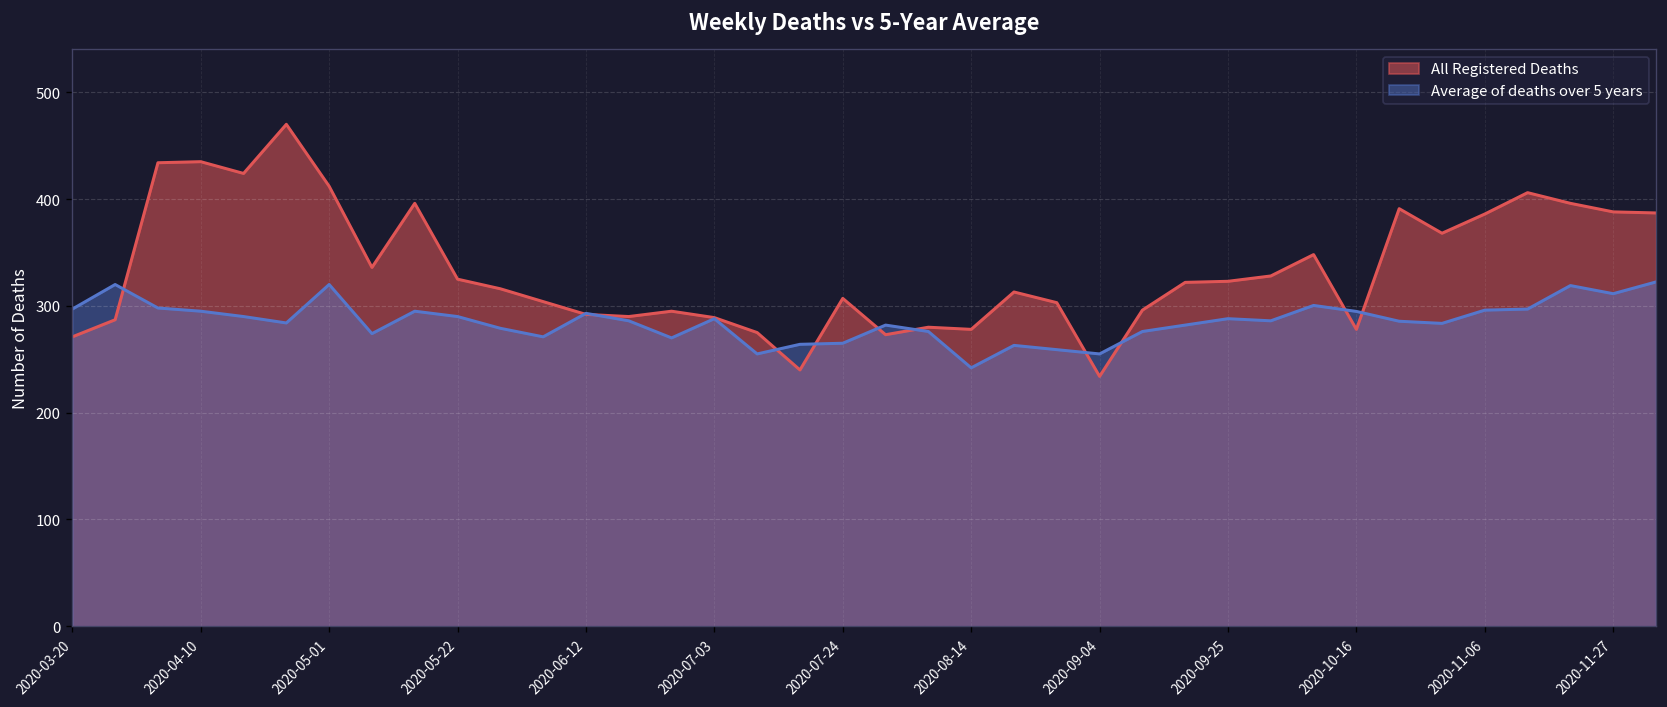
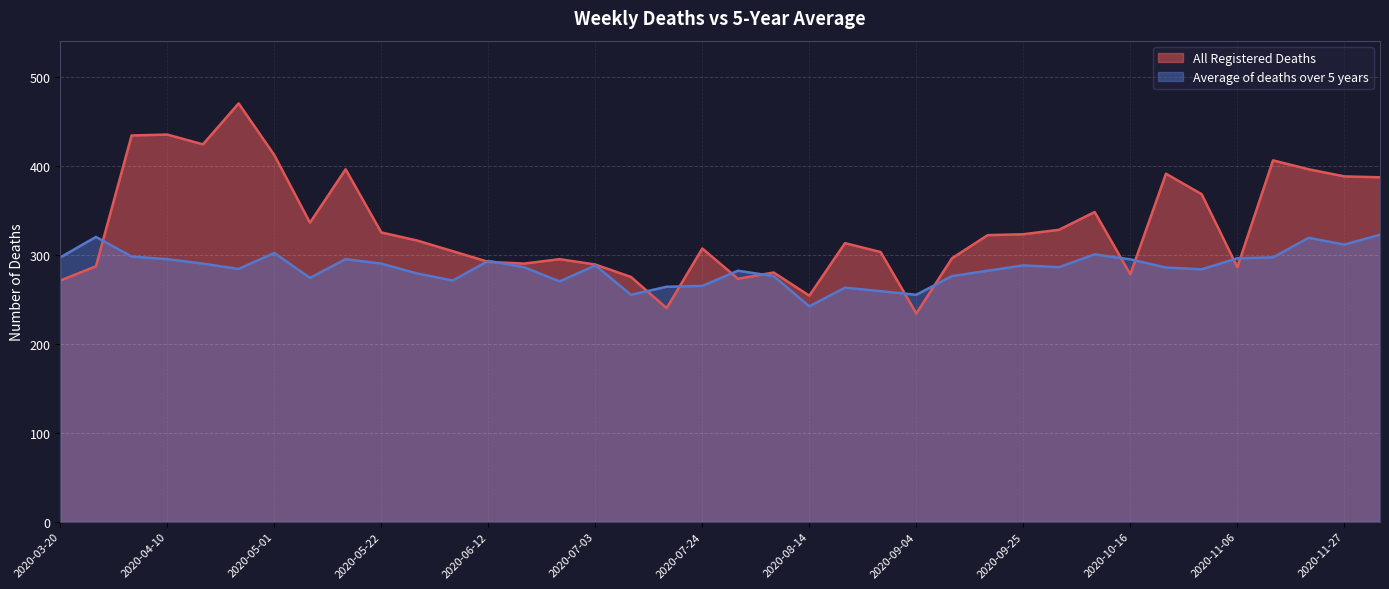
Average of deaths over 5 years, 2020-05-01: 320 -> 300
All Registered Deaths, 2020-08-14: 280 -> 250
All Registered Deaths, 2020-11-06: 390 -> 290
